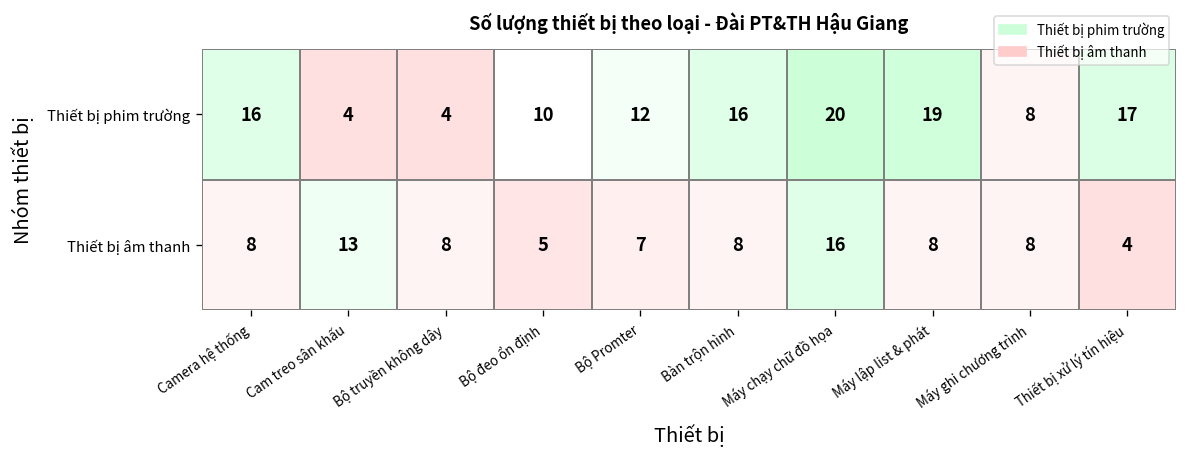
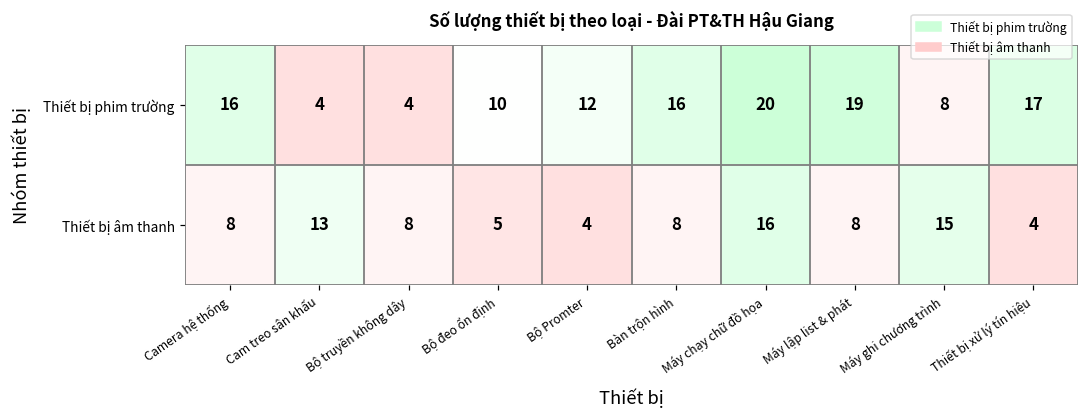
Thiết bị âm thanh, Bộ Promter: 7 -> 4
Thiết bị âm thanh, Máy ghi chương trình: 8 -> 15
